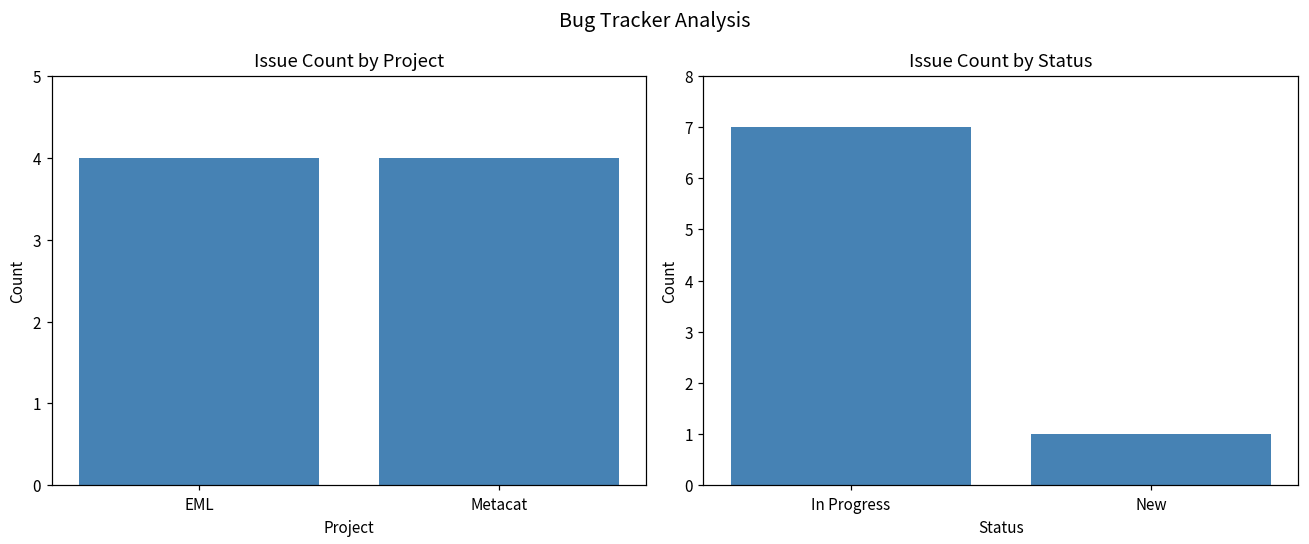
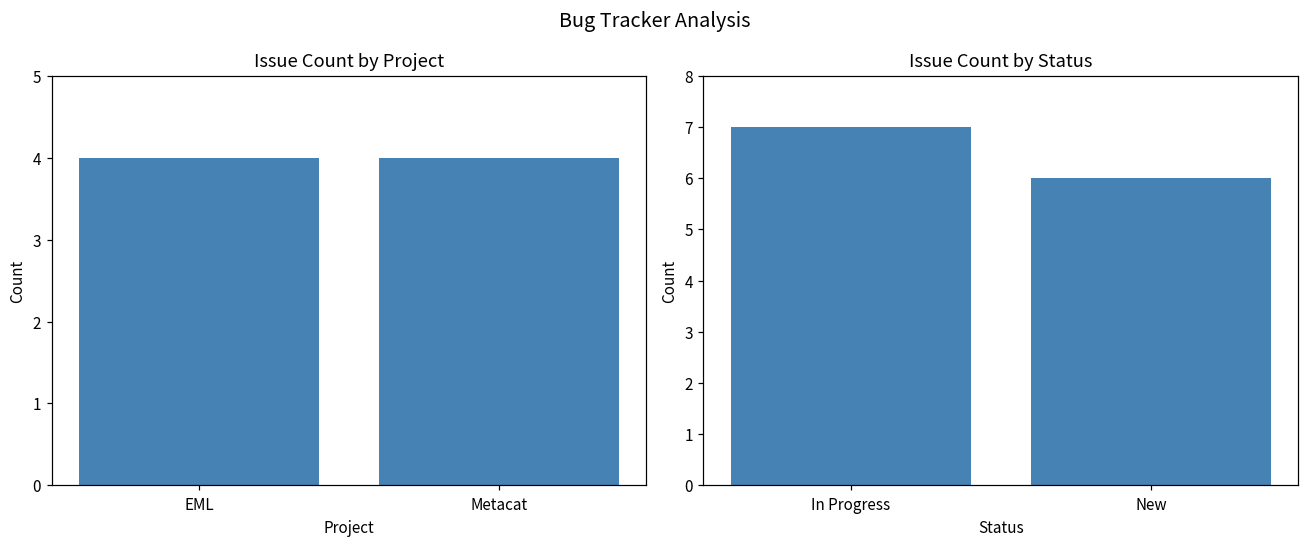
Issue Count by Status, New: 1 -> 6
